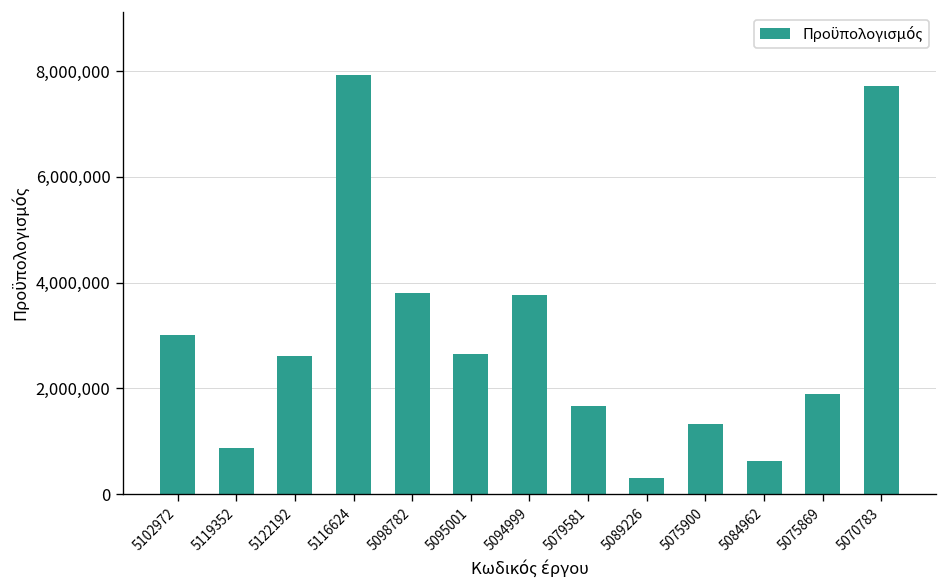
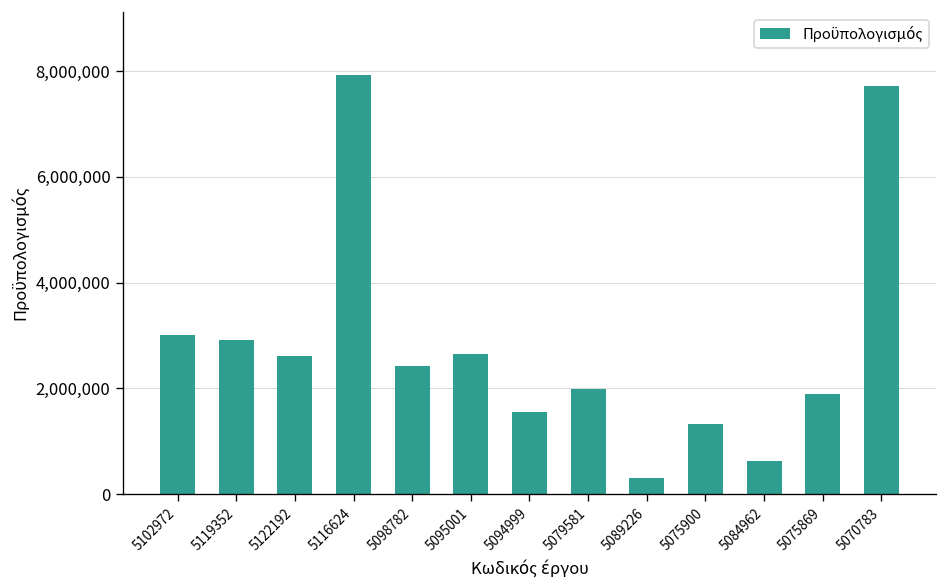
5119352: 900,000 -> 2,900,000
5098782: 3,800,000 -> 2,400,000
5094999: 3,800,000 -> 1,500,000
5079581: 1,700,000 -> 2,000,000
